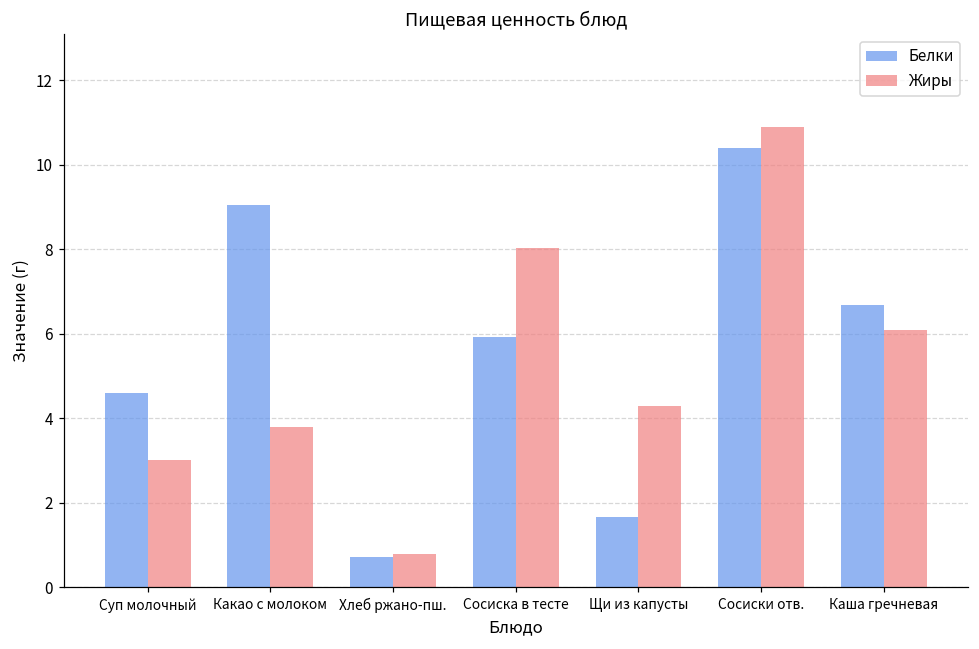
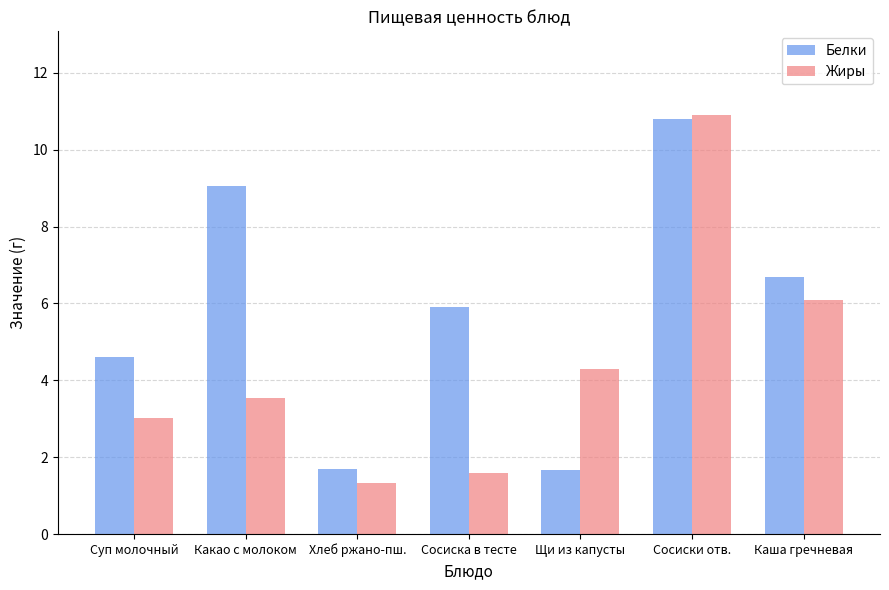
Жиры, Какао с молоком: 3.8 -> 3.5
Белки, Хлеб ржано-пш.: 0.7 -> 1.7
Жиры, Хлеб ржано-пш.: 0.8 -> 1.3
Жиры, Сосиска в тесте: 8.0 -> 1.6
Белки, Сосиски отв.: 10.4 -> 10.8
